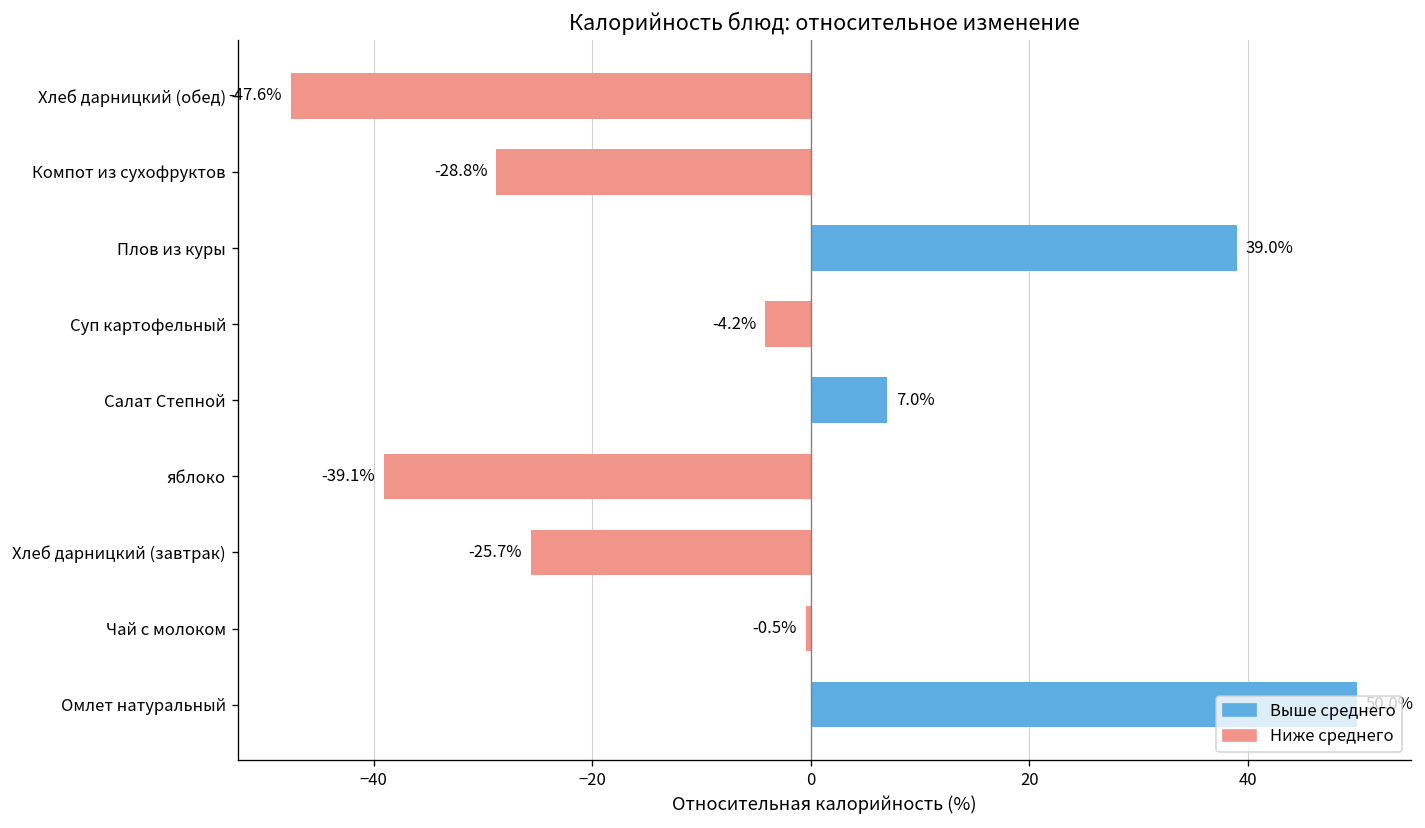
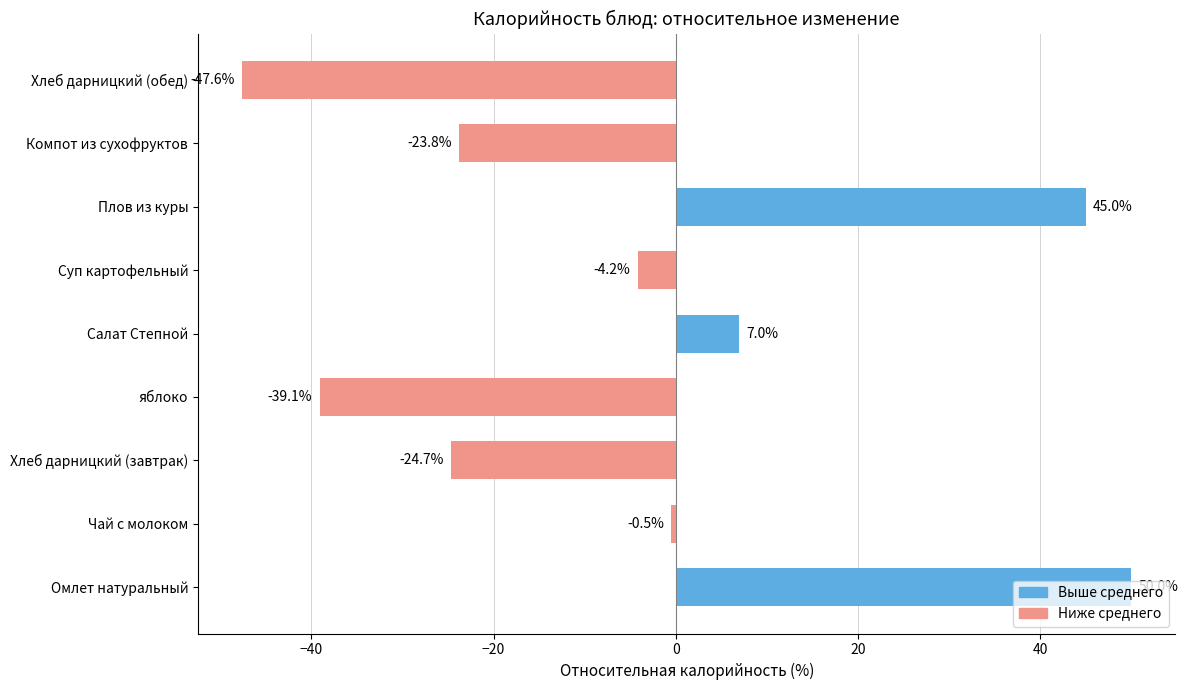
Компот из сухофруктов: -28.8% -> -23.8%
Плов из куры: 39.0% -> 45.0%
Хлеб дарницкий (завтрак): -25.7% -> -24.7%
